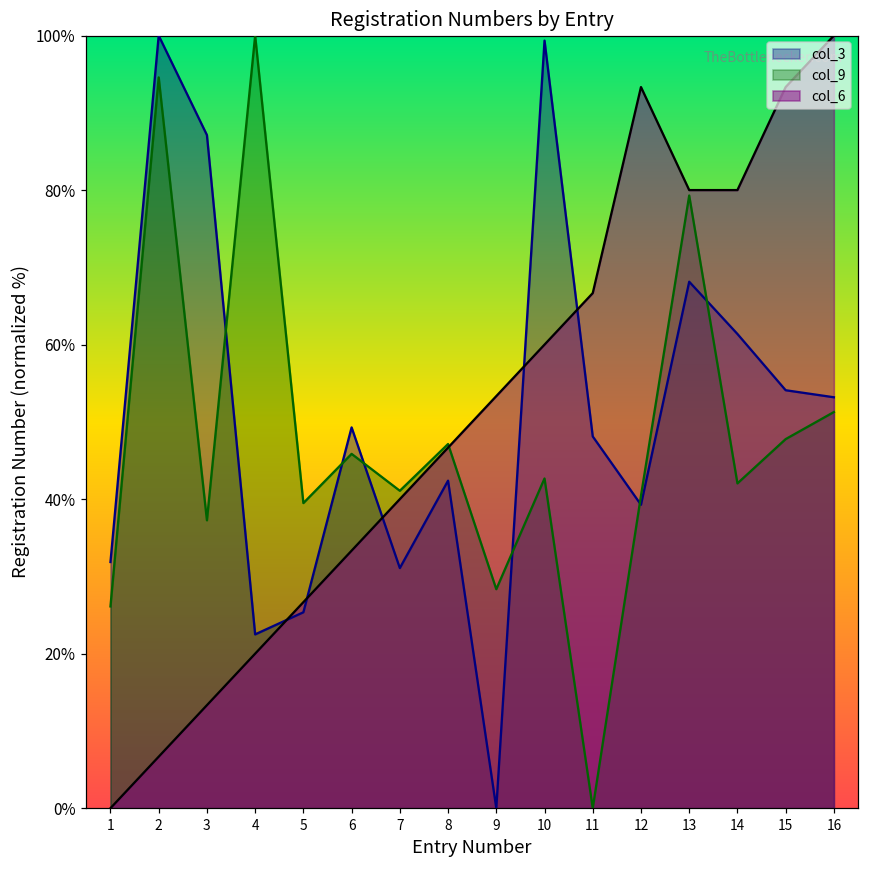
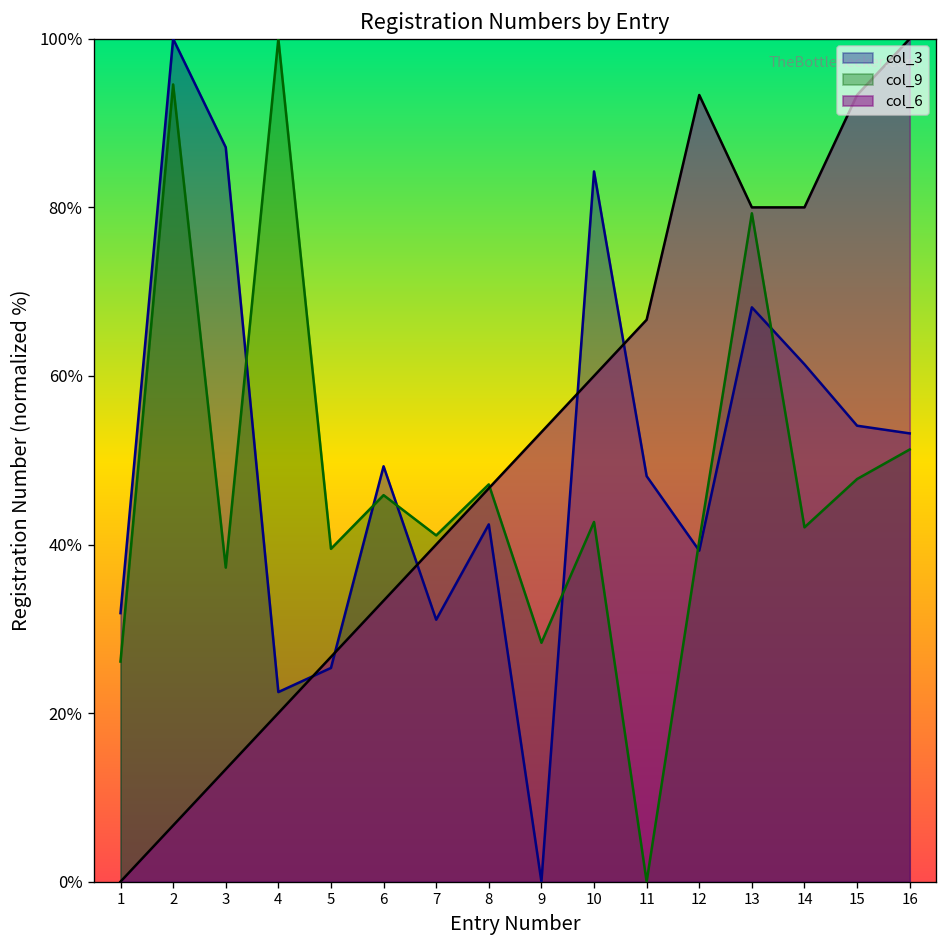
col_3, 10: 99% -> 84%
